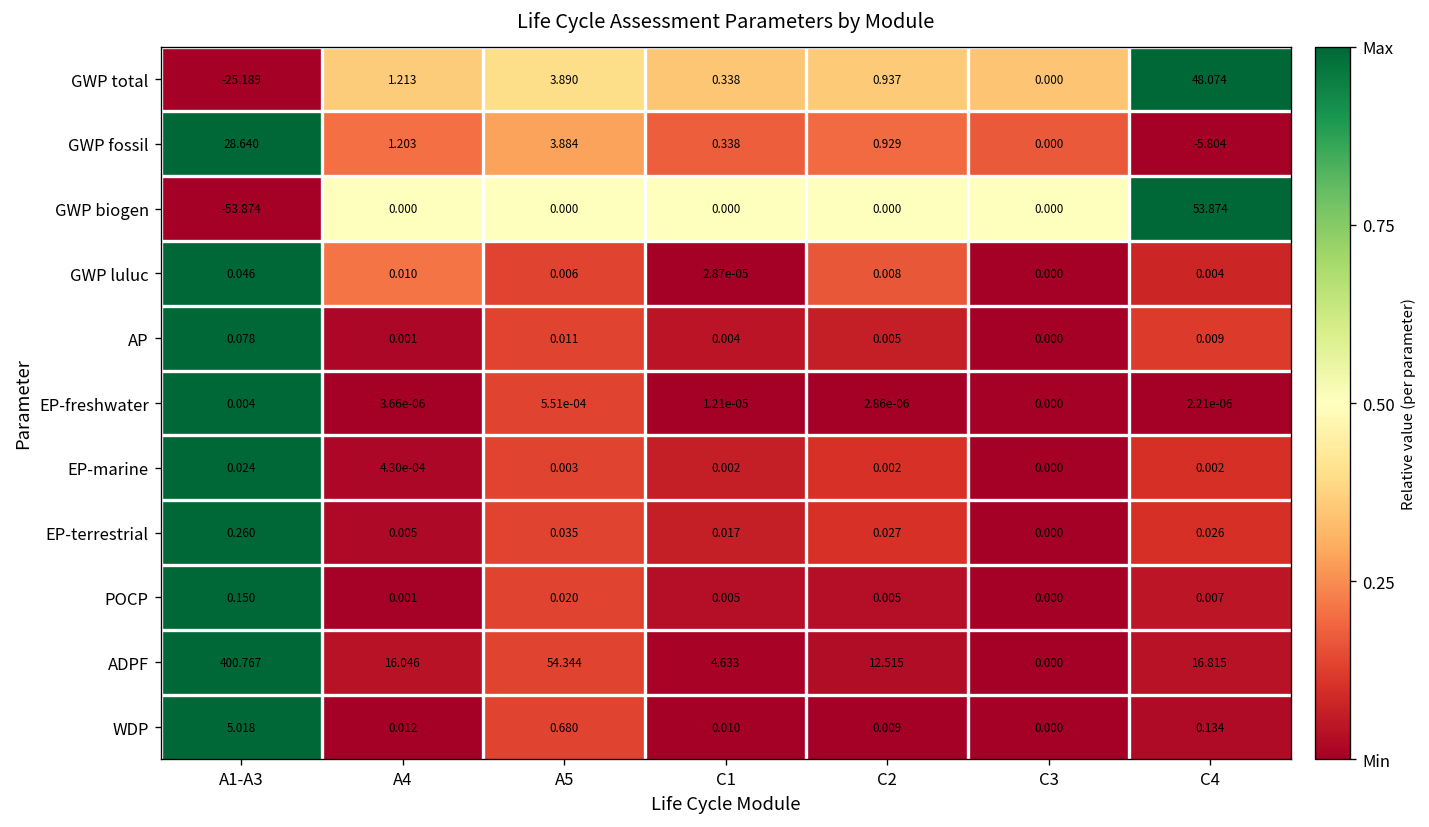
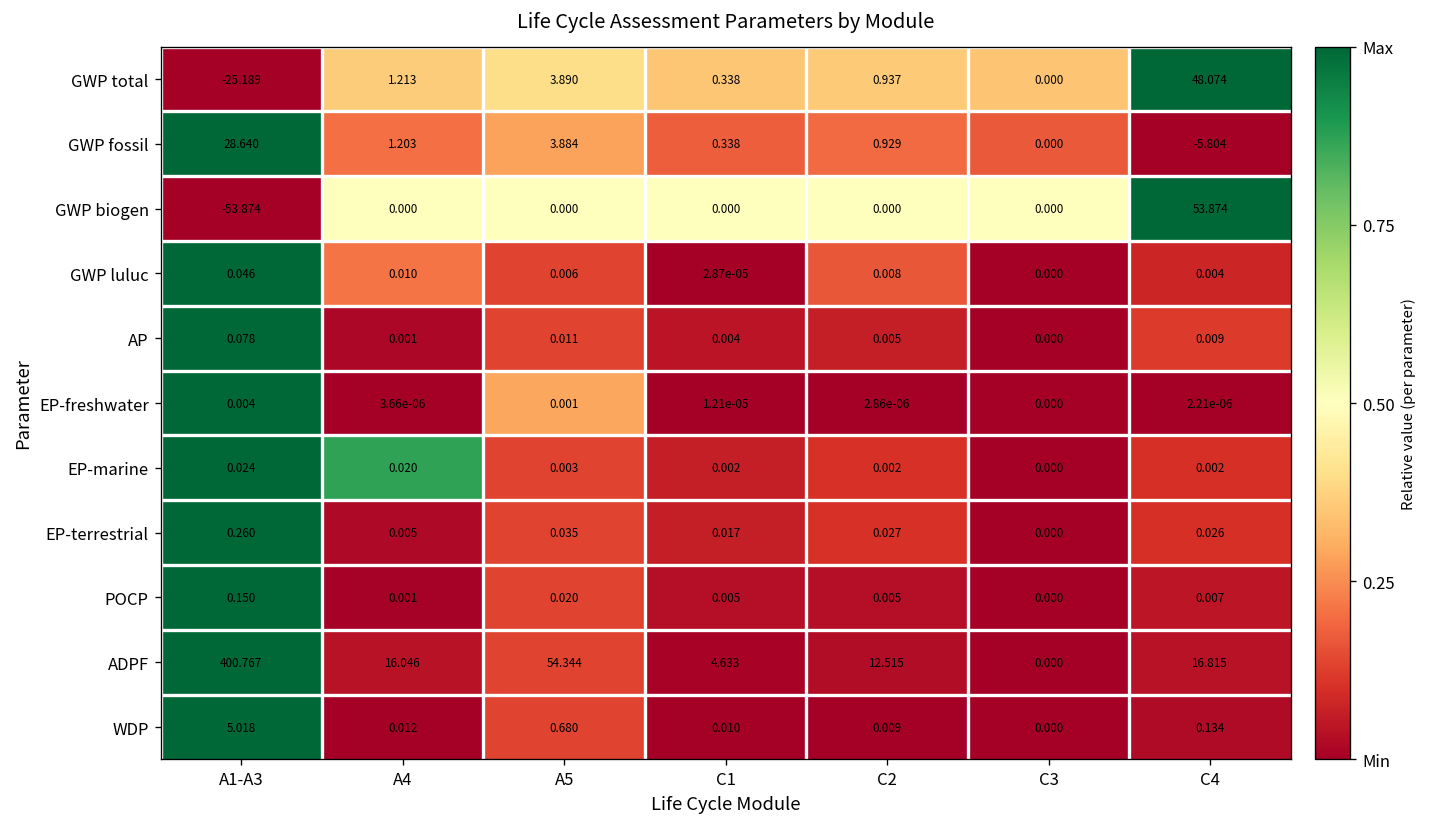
EP-freshwater, A5: 5.51e-04 -> 0.001
EP-marine, A4: 4.30e-04 -> 0.020
